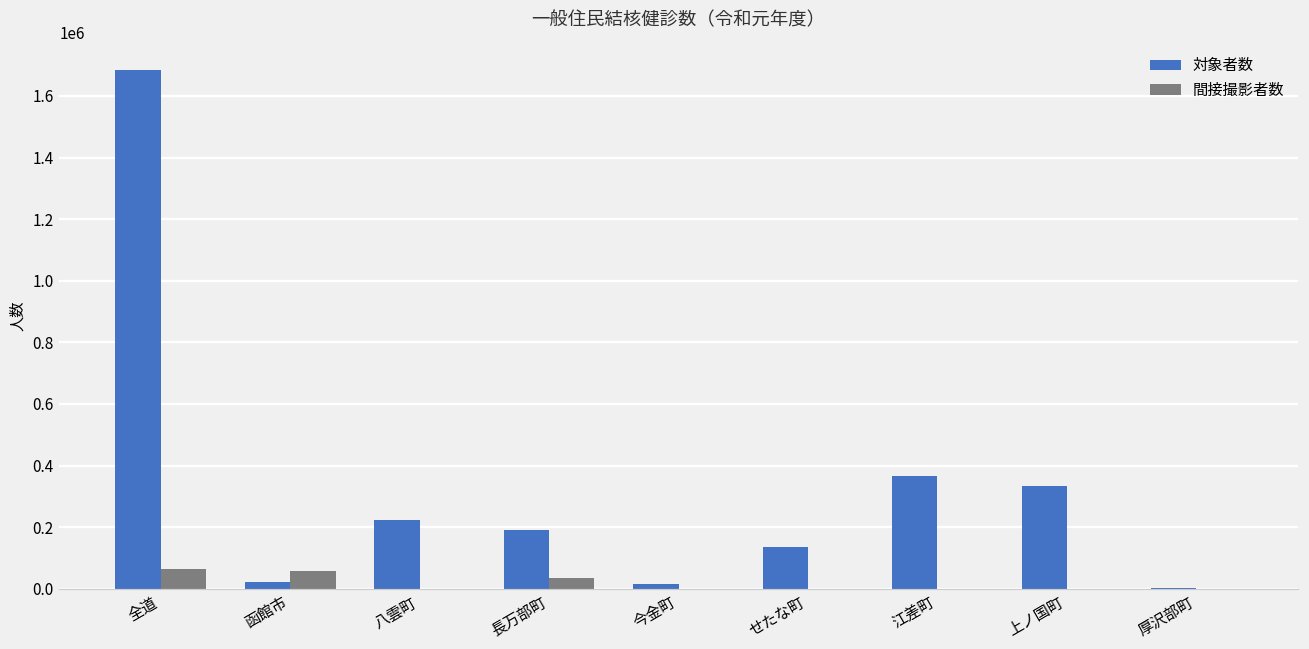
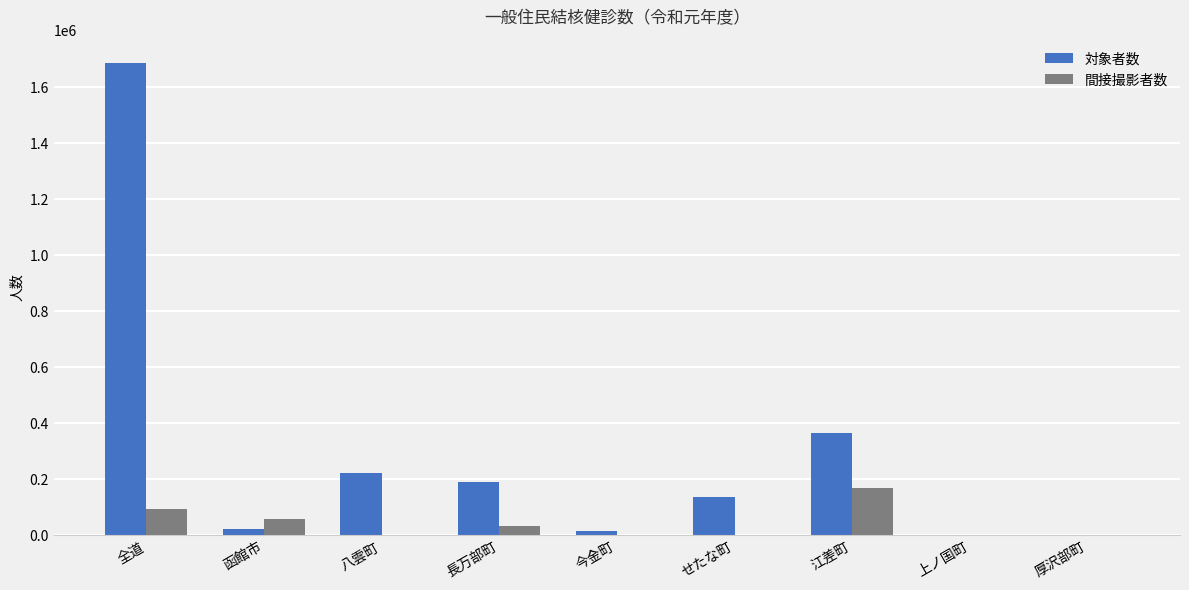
間接撮影者数, 全道: 60000 -> 90000
間接撮影者数, 江差町: 0 -> 170000
対象者数, 上ノ国町: 330000 -> 0
